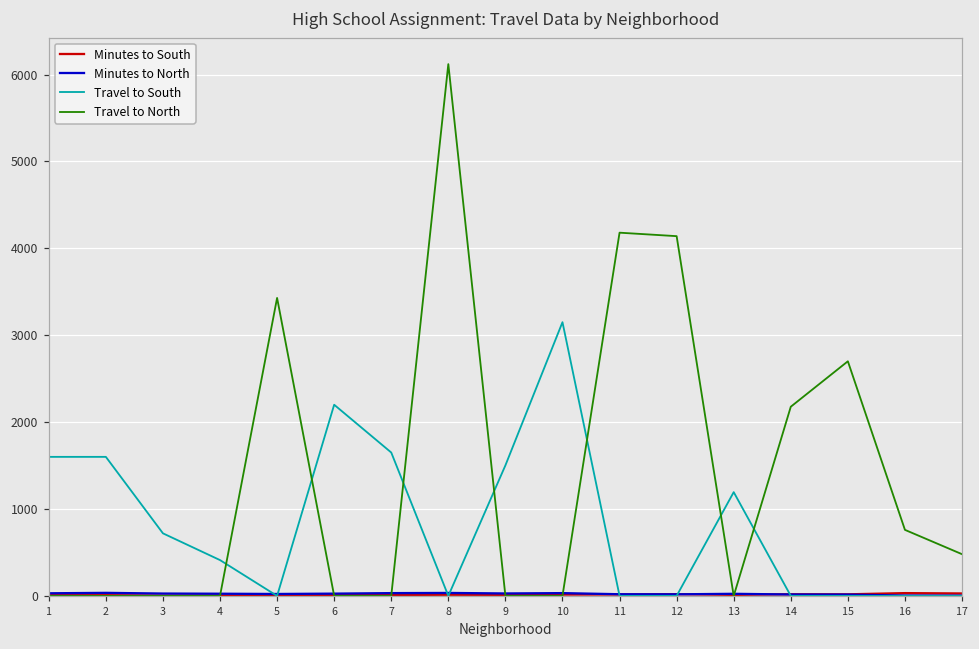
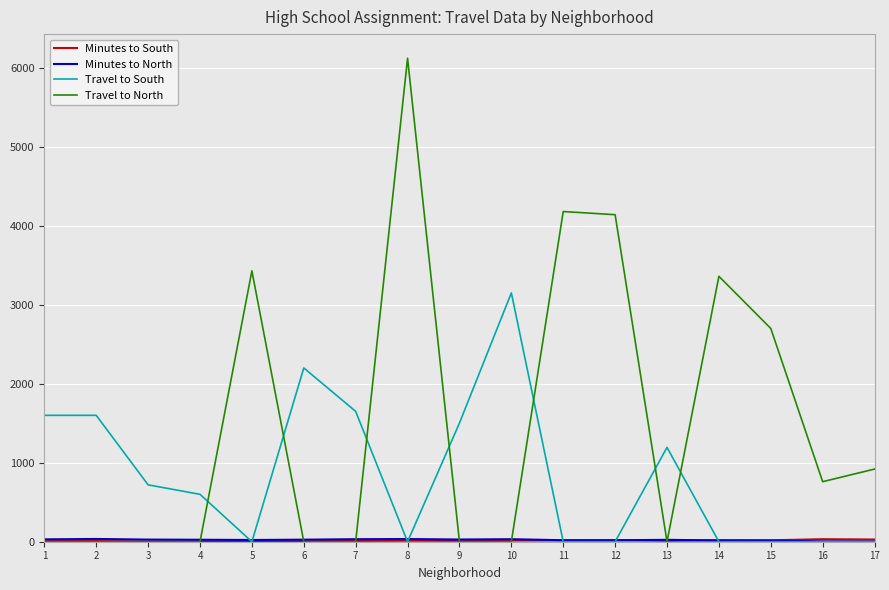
Travel to South, 4: 400 -> 600
Travel to North, 14: 2200 -> 3400
Travel to North, 17: 500 -> 900
